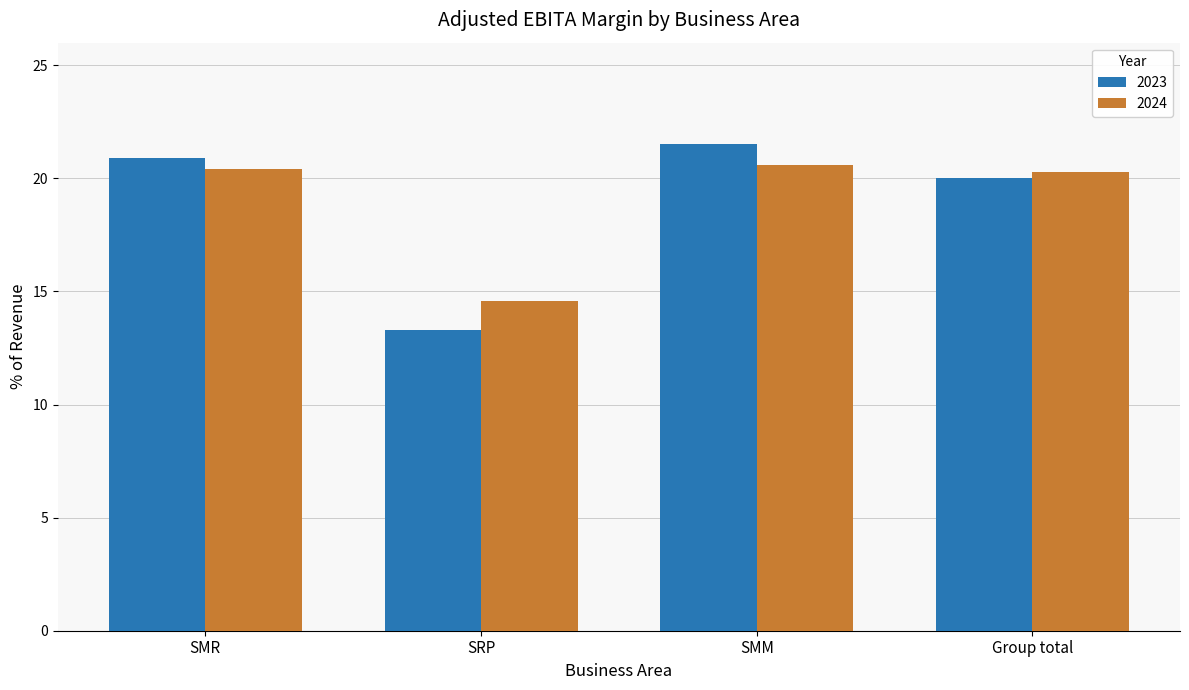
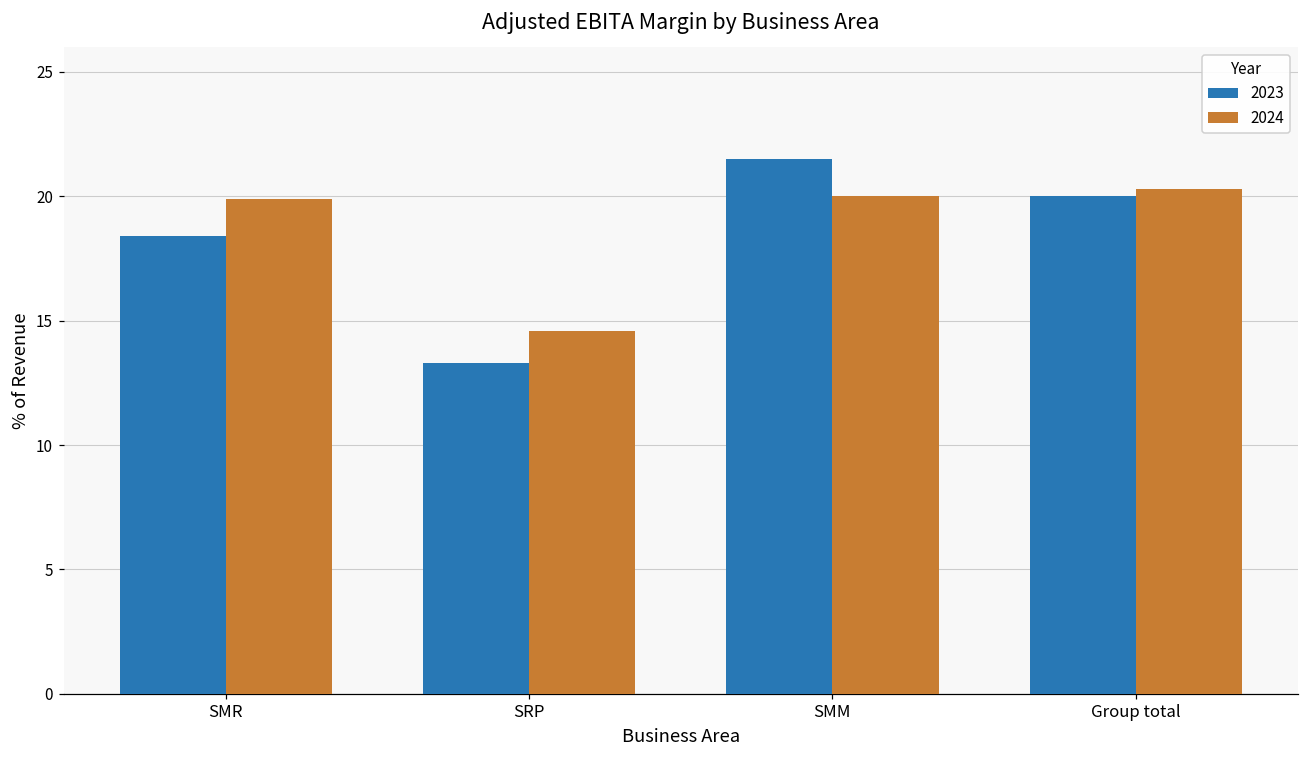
2023, SMR: 20.9 -> 18.4
2024, SMR: 20.4 -> 19.9
2024, SMM: 20.6 -> 20.0
